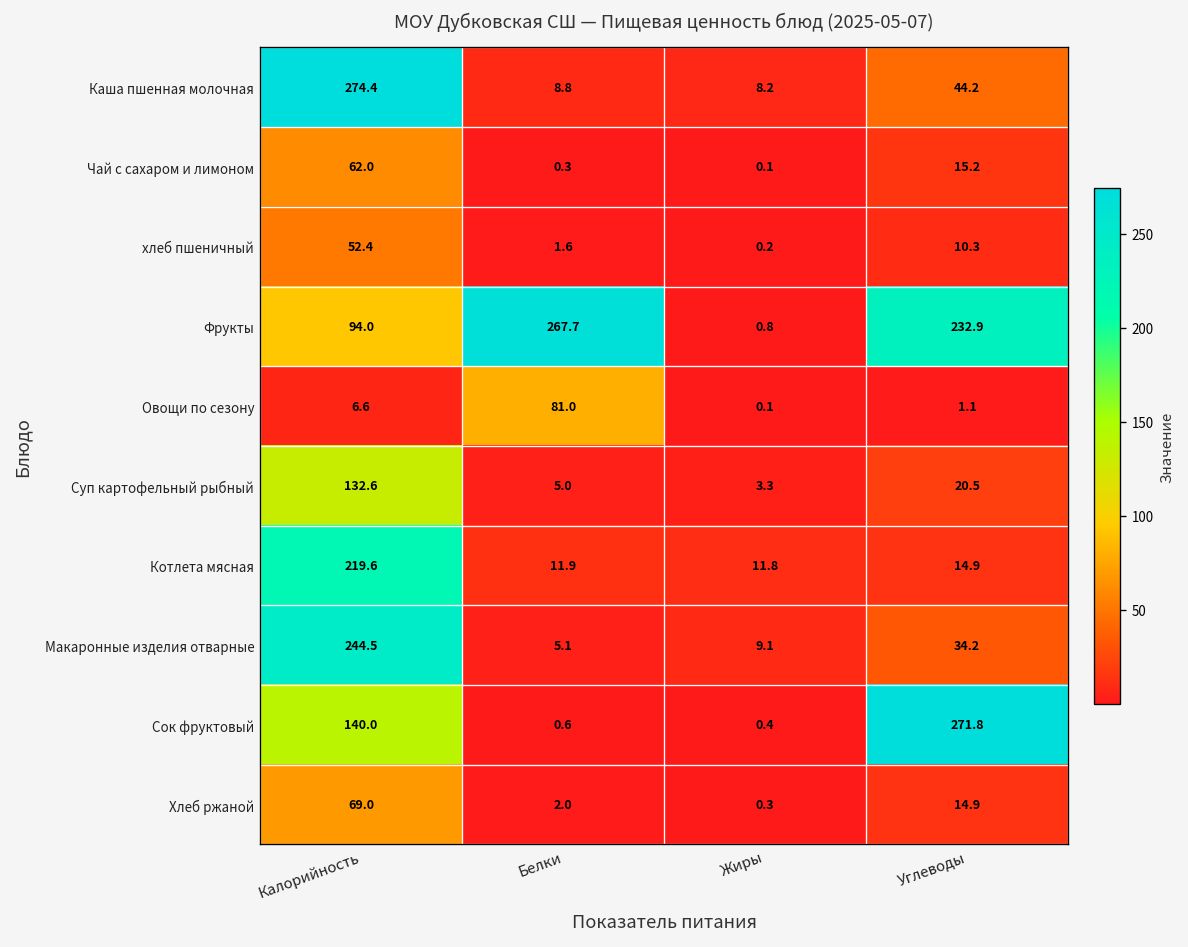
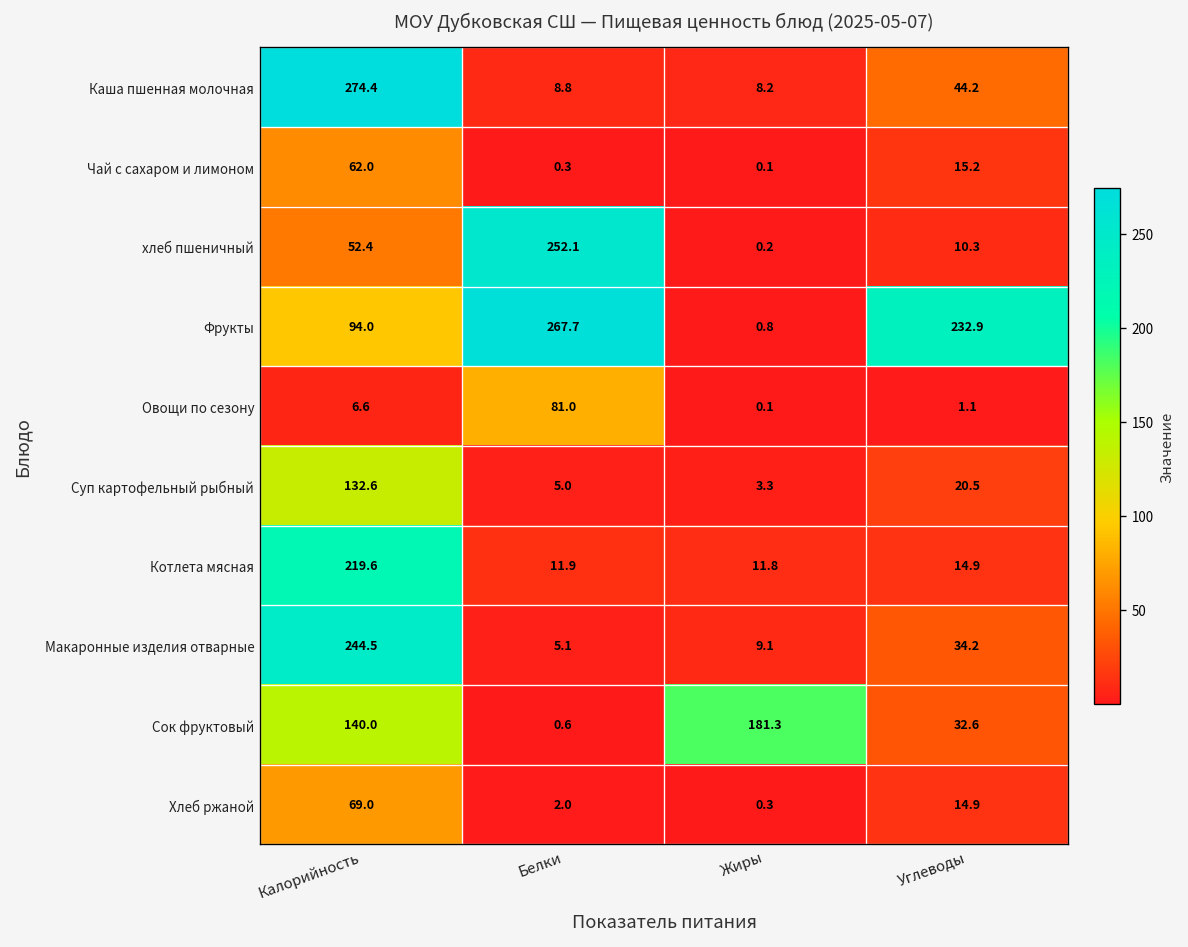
хлеб пшеничный, Белки: 1.6 -> 252.1
Сок фруктовый, Жиры: 0.4 -> 181.3
Сок фруктовый, Углеводы: 271.8 -> 32.6
